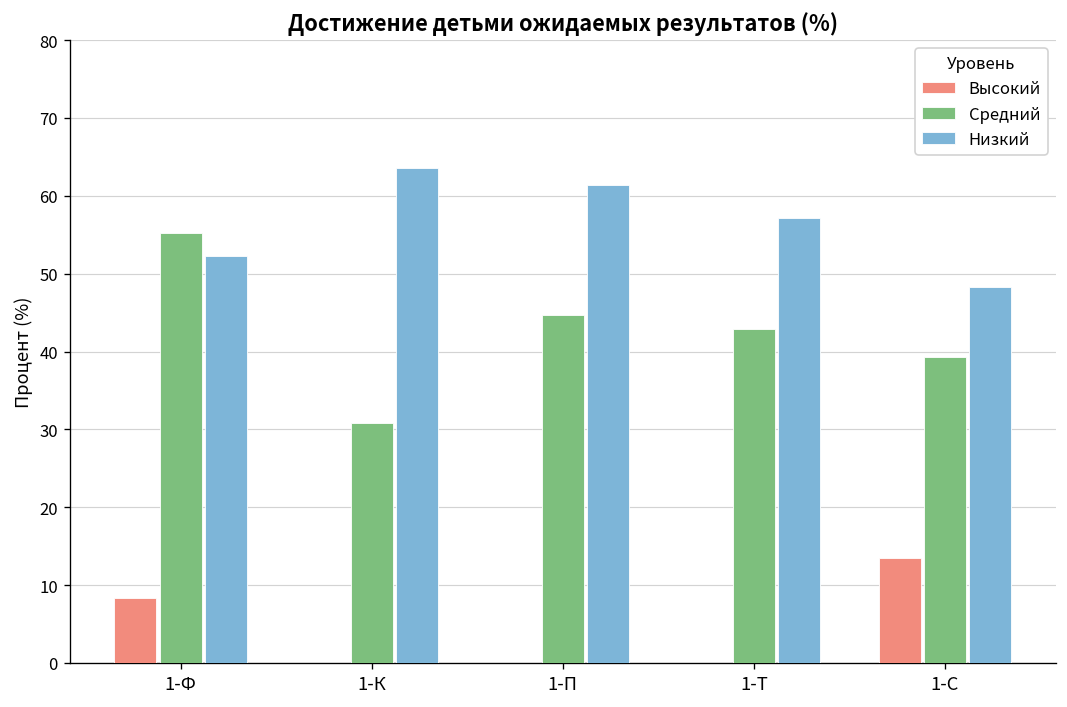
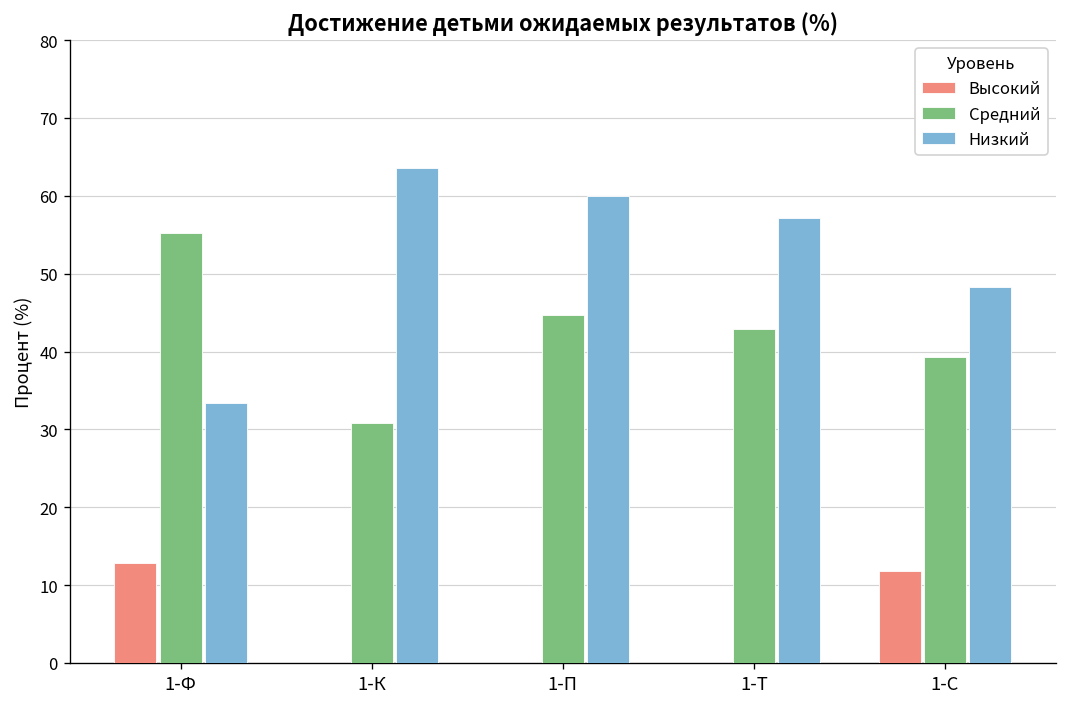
Высокий, 1-Ф: 8 -> 13
Низкий, 1-Ф: 52 -> 33
Низкий, 1-П: 61 -> 60
Высокий, 1-С: 13 -> 12
